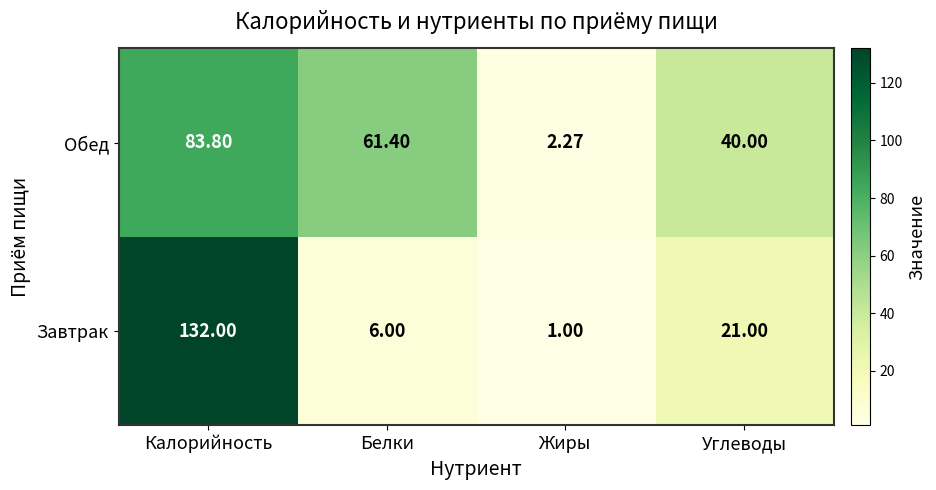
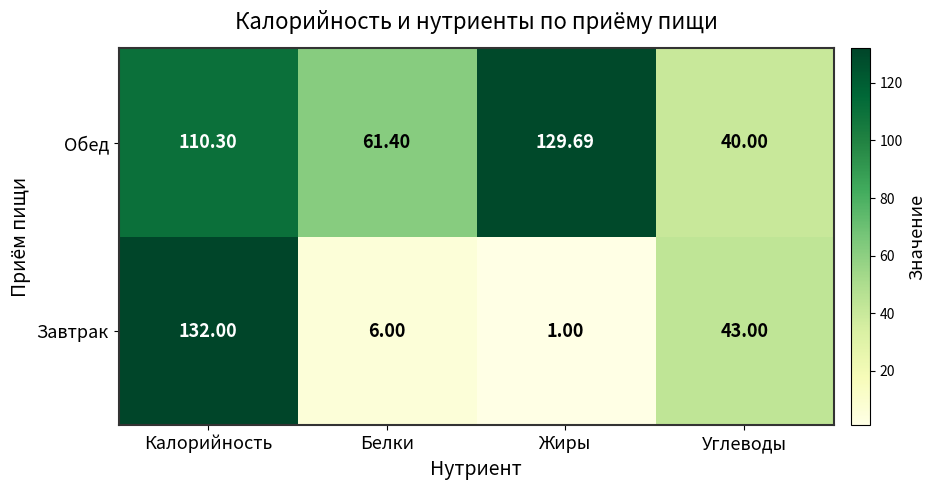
Обед, Калорийность: 83.80 -> 110.30
Обед, Жиры: 2.27 -> 129.69
Завтрак, Углеводы: 21.00 -> 43.00
